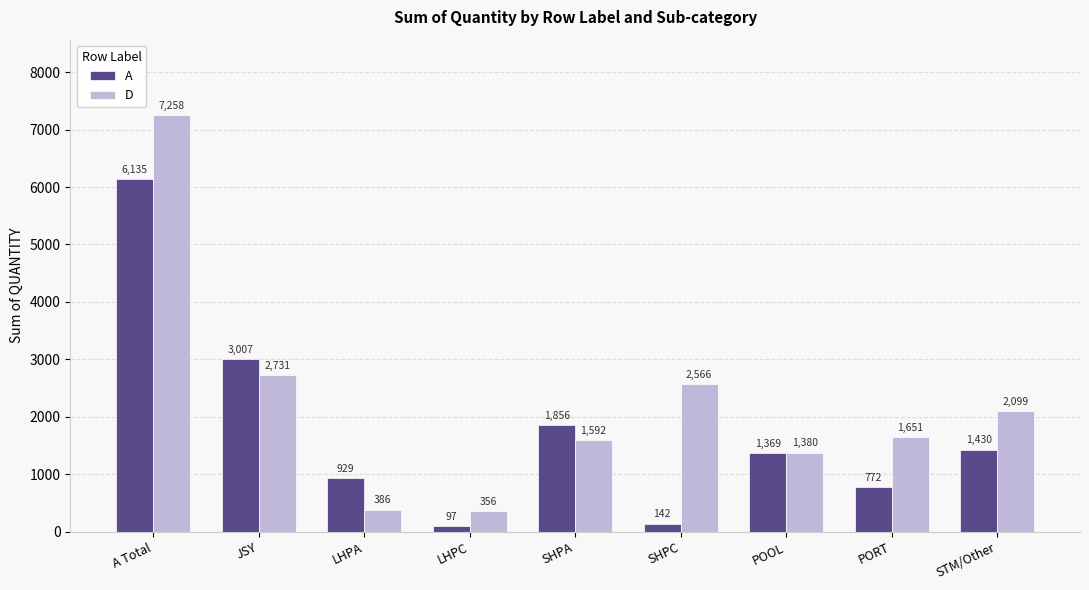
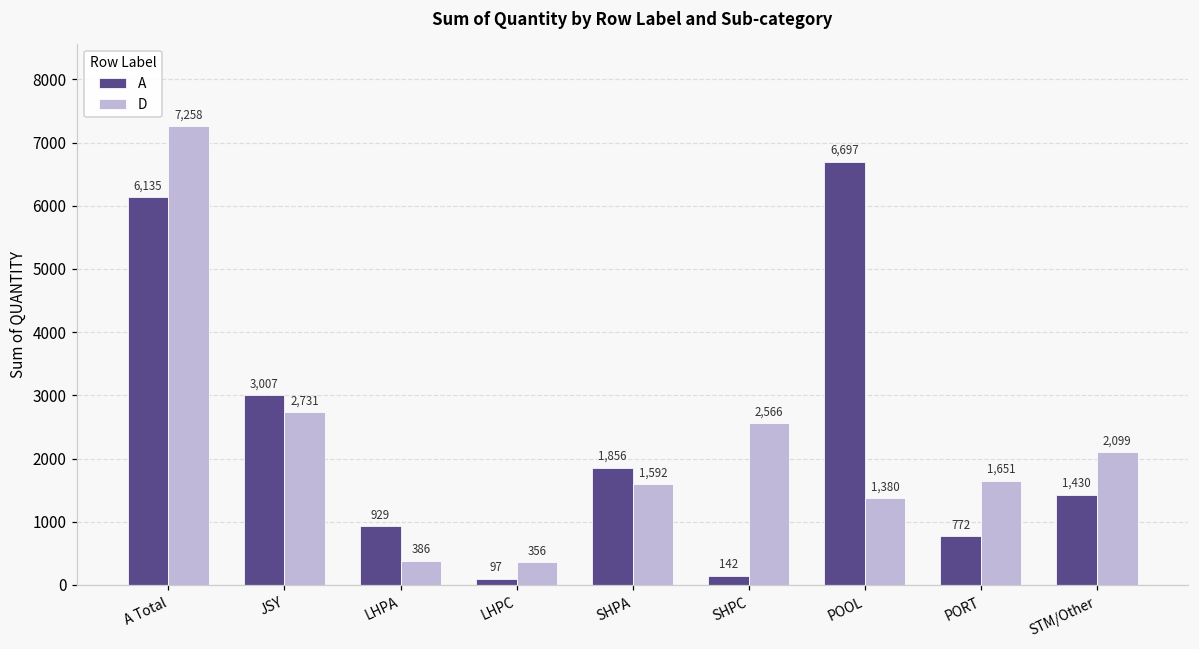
A, POOL: 1,369 -> 6,697
